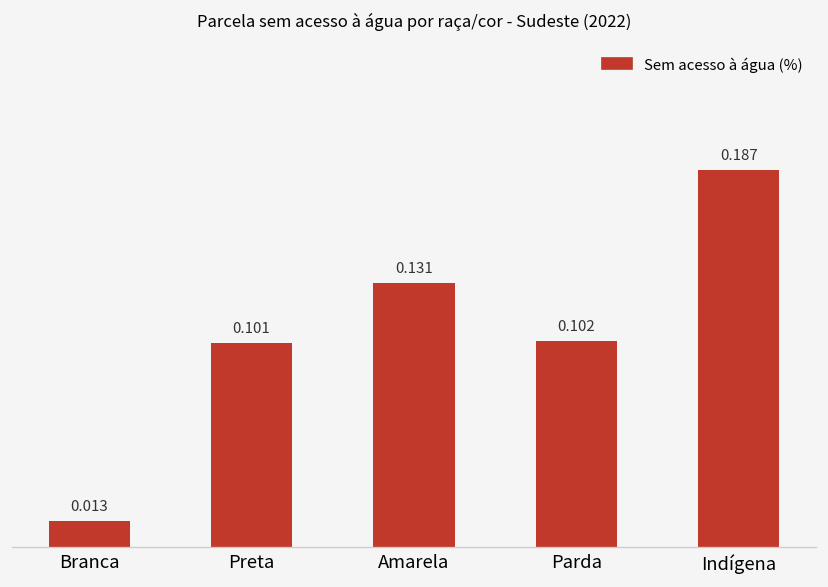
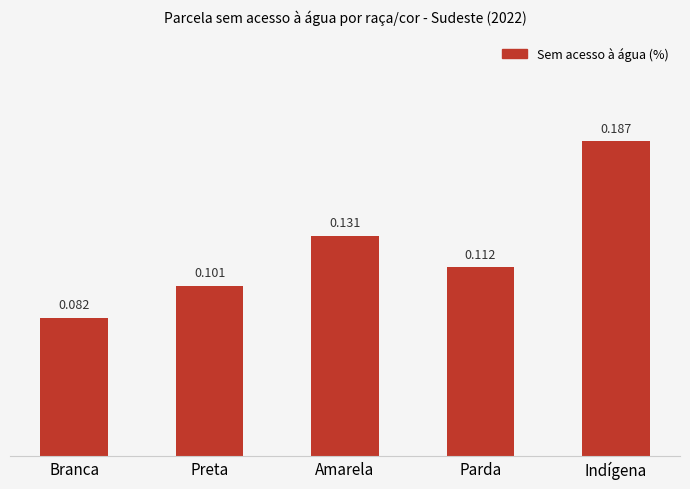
Branca: 0.013 -> 0.082
Parda: 0.102 -> 0.112
